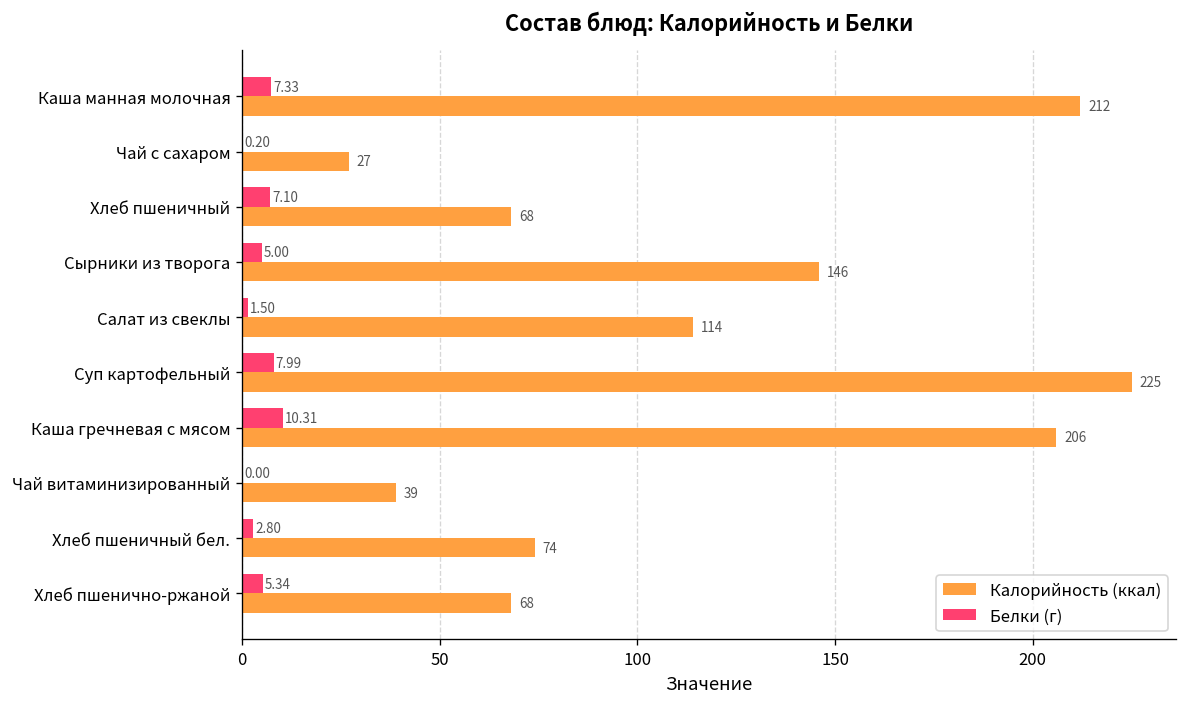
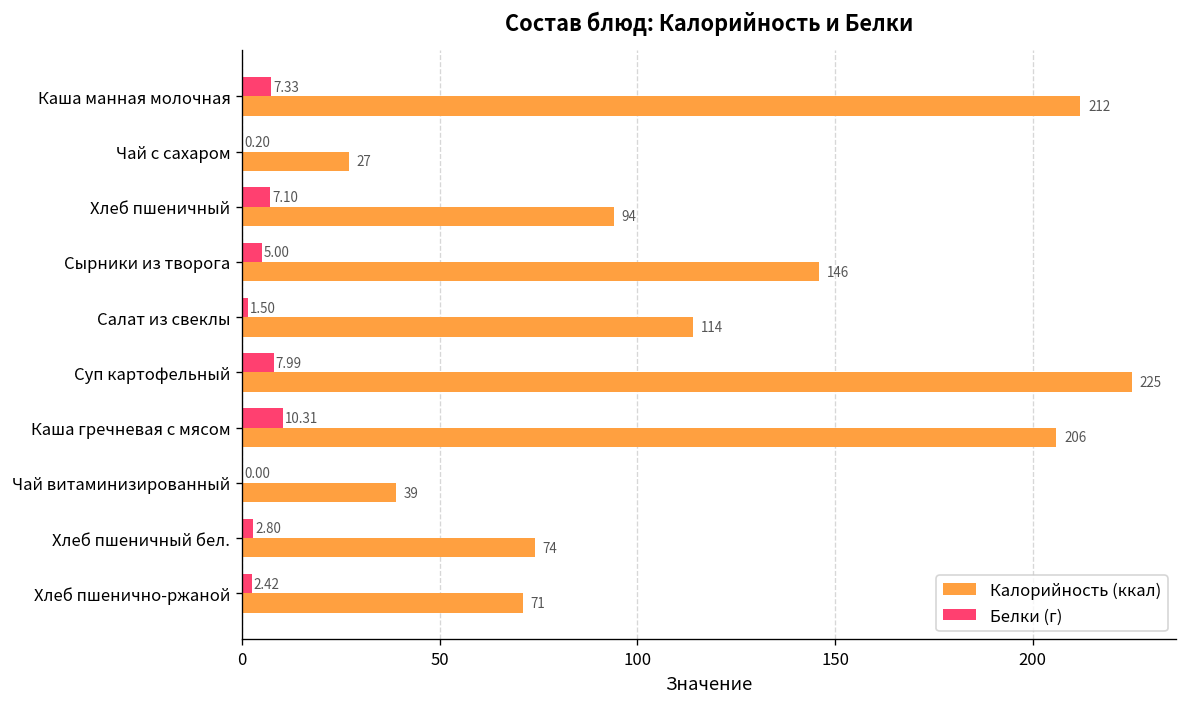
Калорийность (ккал), Хлеб пшеничный: 68 -> 94
Белки (г), Хлеб пшенично-ржаной: 5.34 -> 2.42
Калорийность (ккал), Хлеб пшенично-ржаной: 68 -> 71
